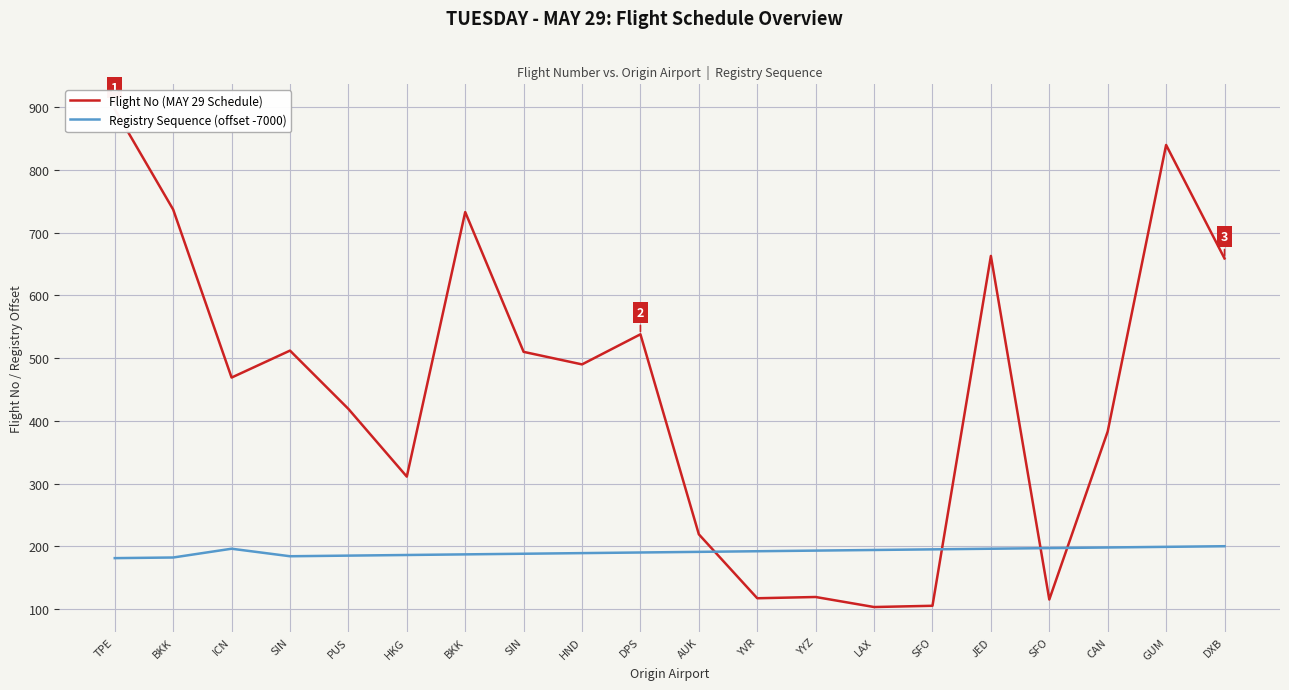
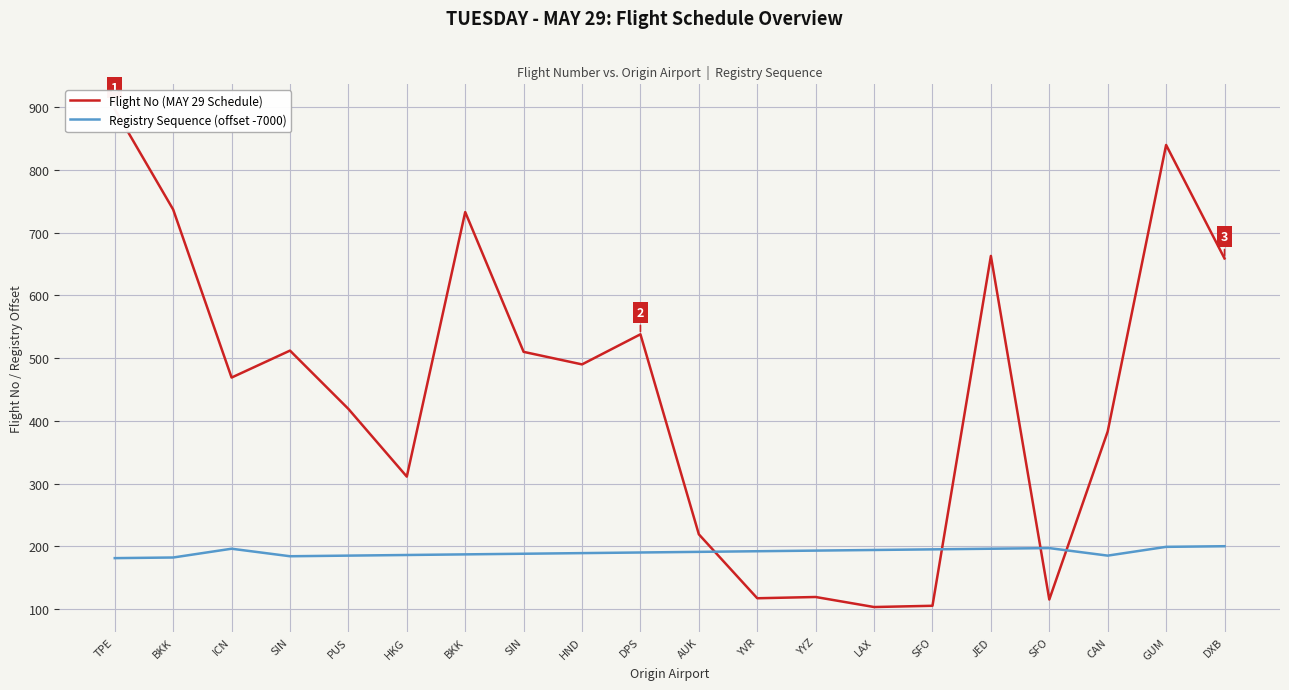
Registry Sequence (offset -7000), CAN: 200 -> 190
